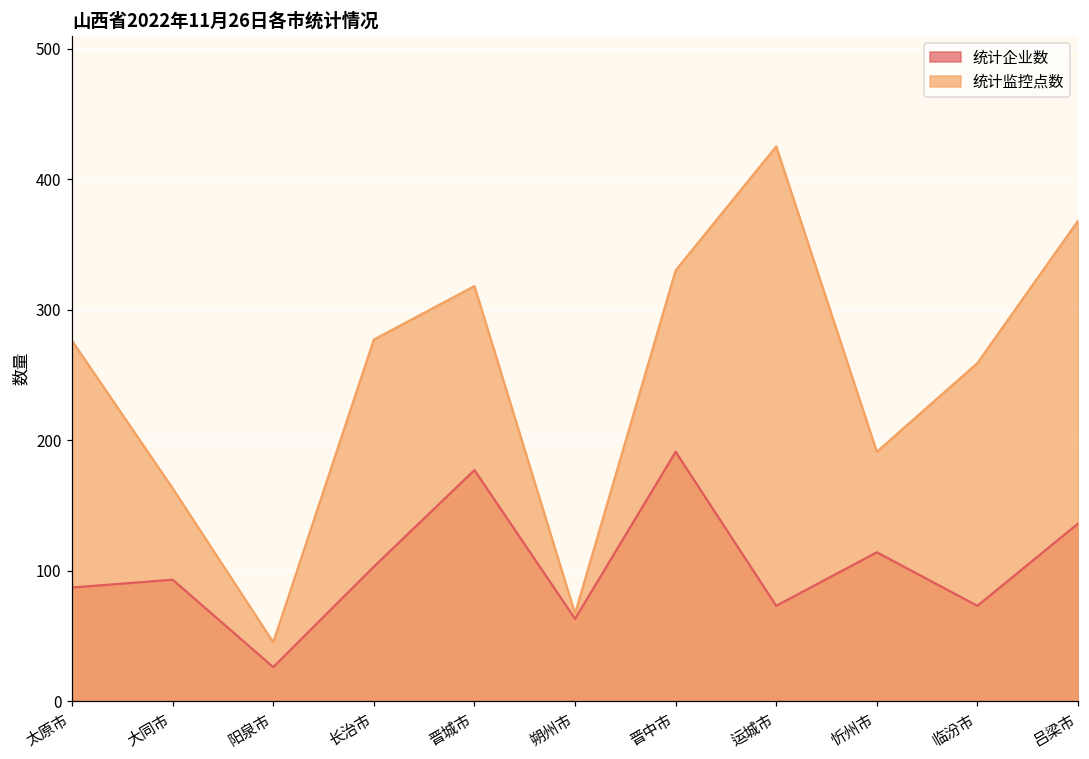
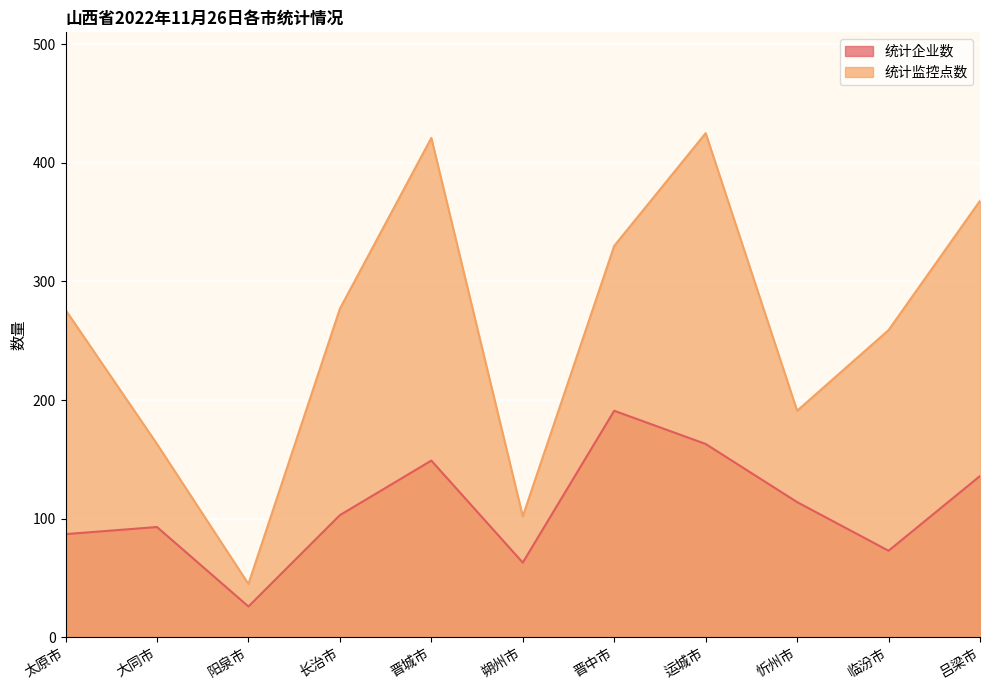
统计企业数, 晋城市: 177 -> 149
统计监控点数, 晋城市: 318 -> 421
统计监控点数, 朔州市: 67 -> 102
统计企业数, 运城市: 73 -> 163
